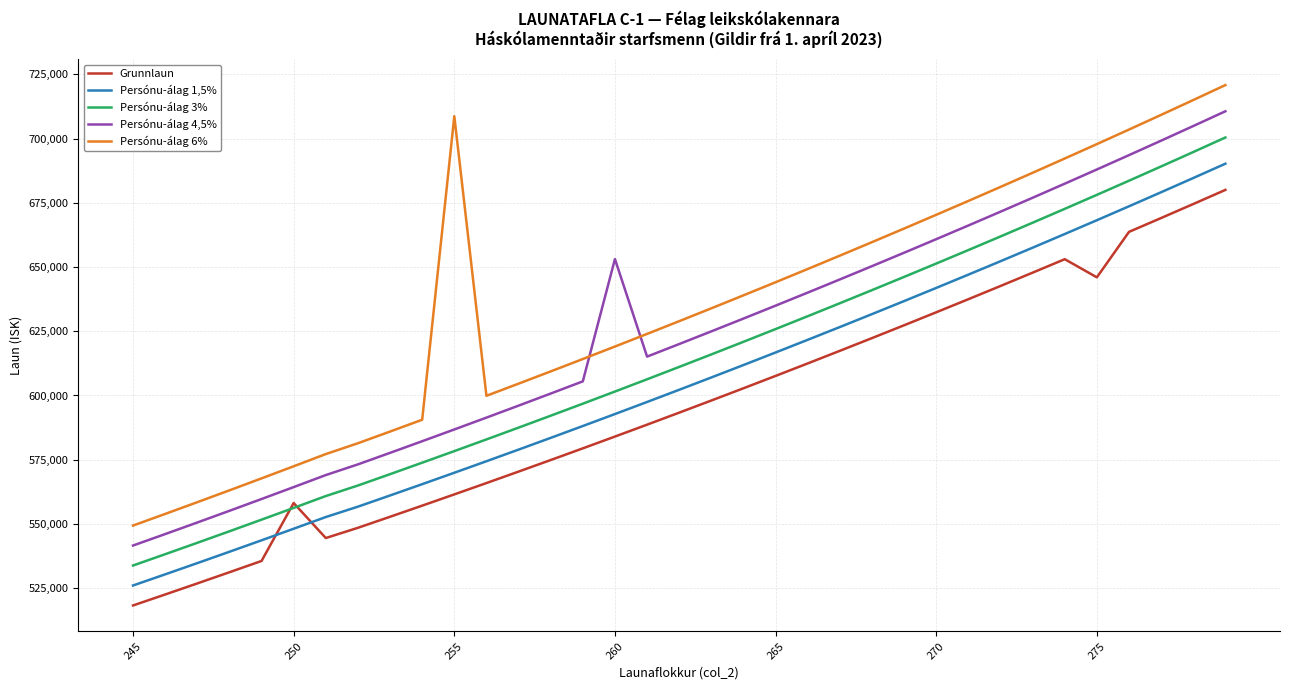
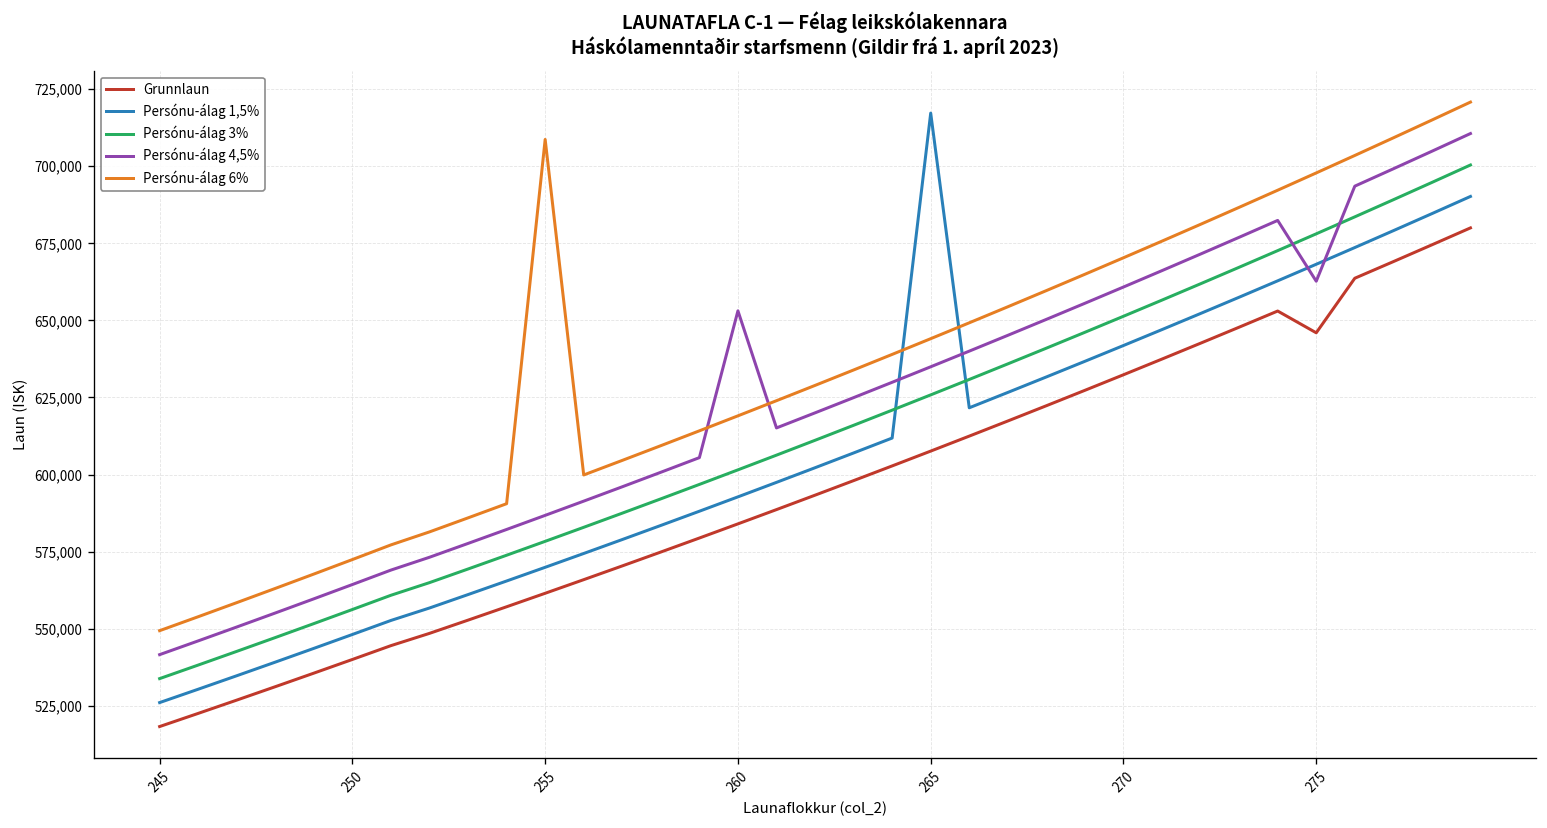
Grunnlaun, 250: 558,000 -> 540,000
Persónu-álag 1,5%, 265: 617,000 -> 717,000
Persónu-álag 4,5%, 275: 688,000 -> 663,000
